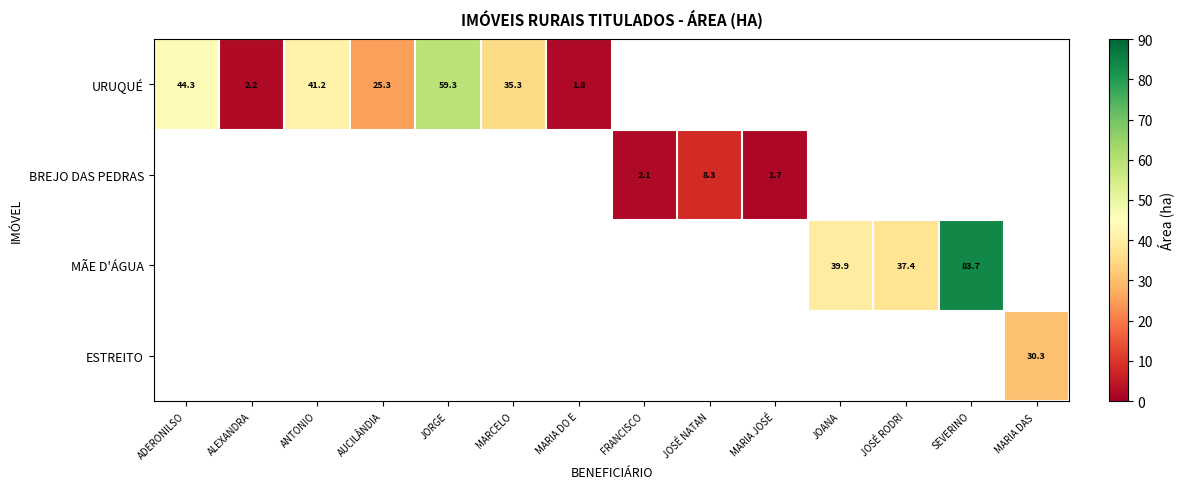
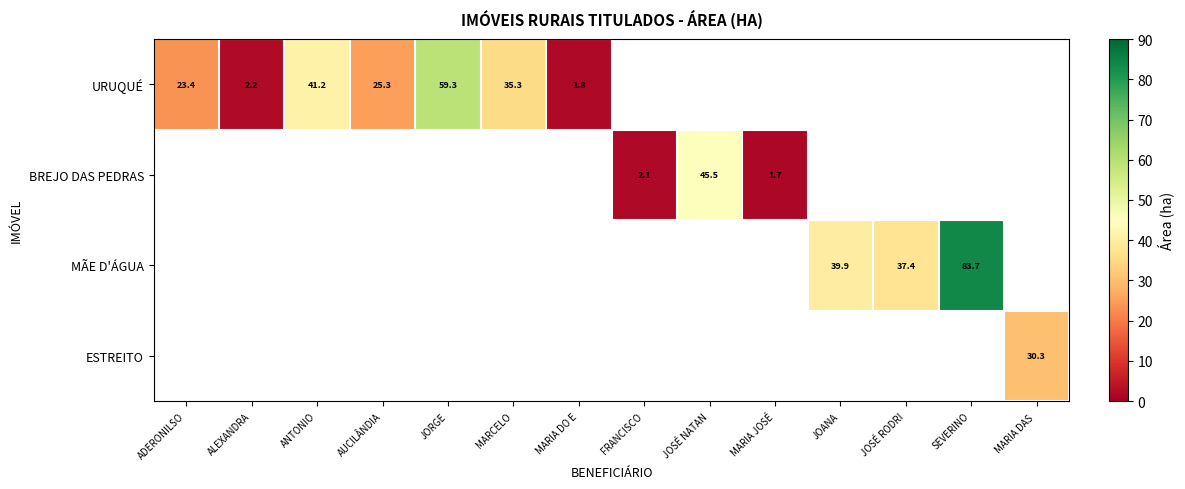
URUQUÉ, ADERONILSO: 44.3 -> 23.4
BREJO DAS PEDRAS, JOSÉ NATAN: 8.3 -> 45.5
